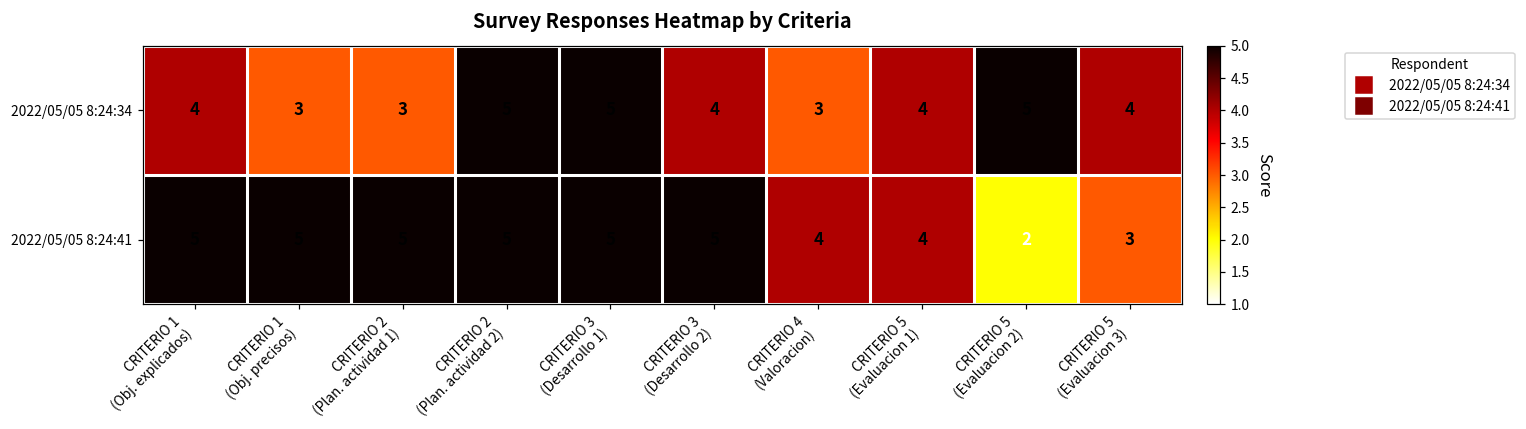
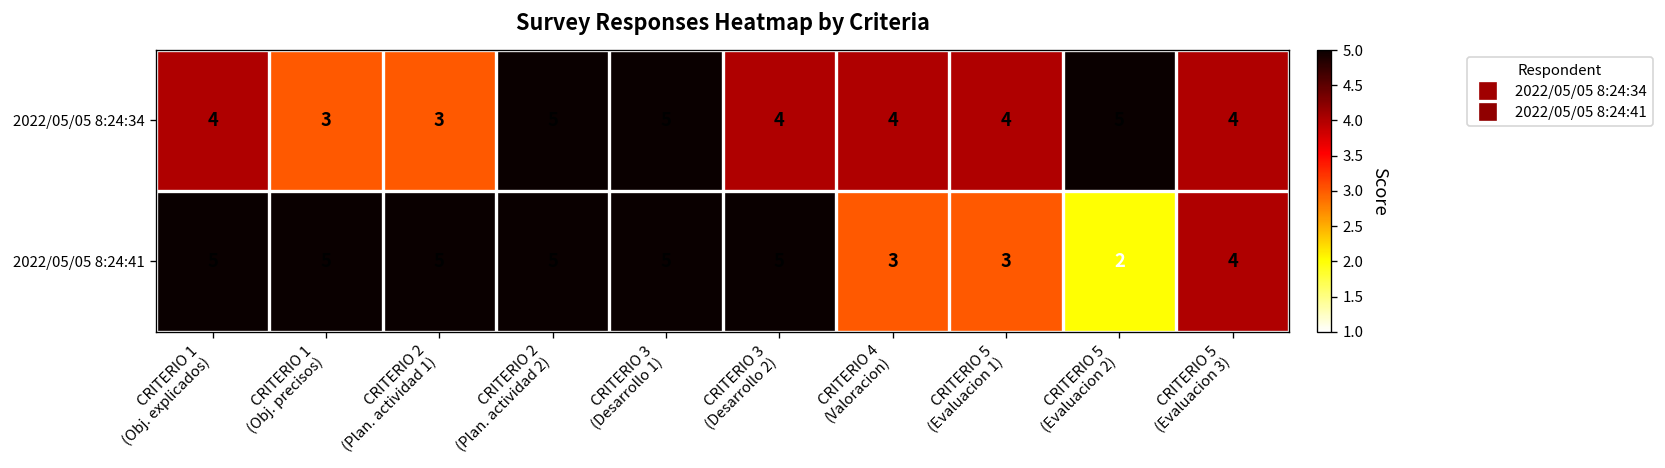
2022/05/05 8:24:34, CRITERIO 4 (Valoracion): 3 -> 4
2022/05/05 8:24:41, CRITERIO 4 (Valoracion): 4 -> 3
2022/05/05 8:24:41, CRITERIO 5 (Evaluacion 1): 4 -> 3
2022/05/05 8:24:41, CRITERIO 5 (Evaluacion 3): 3 -> 4
